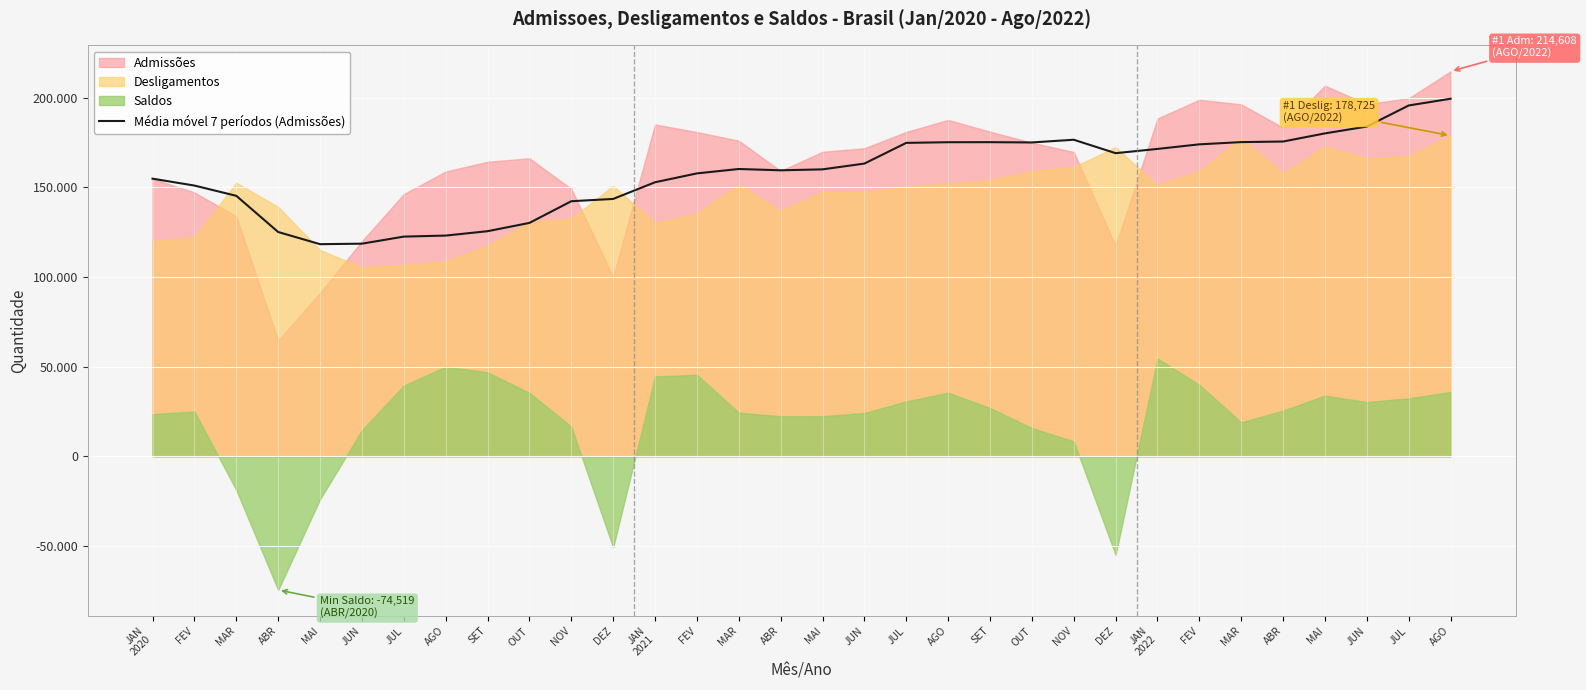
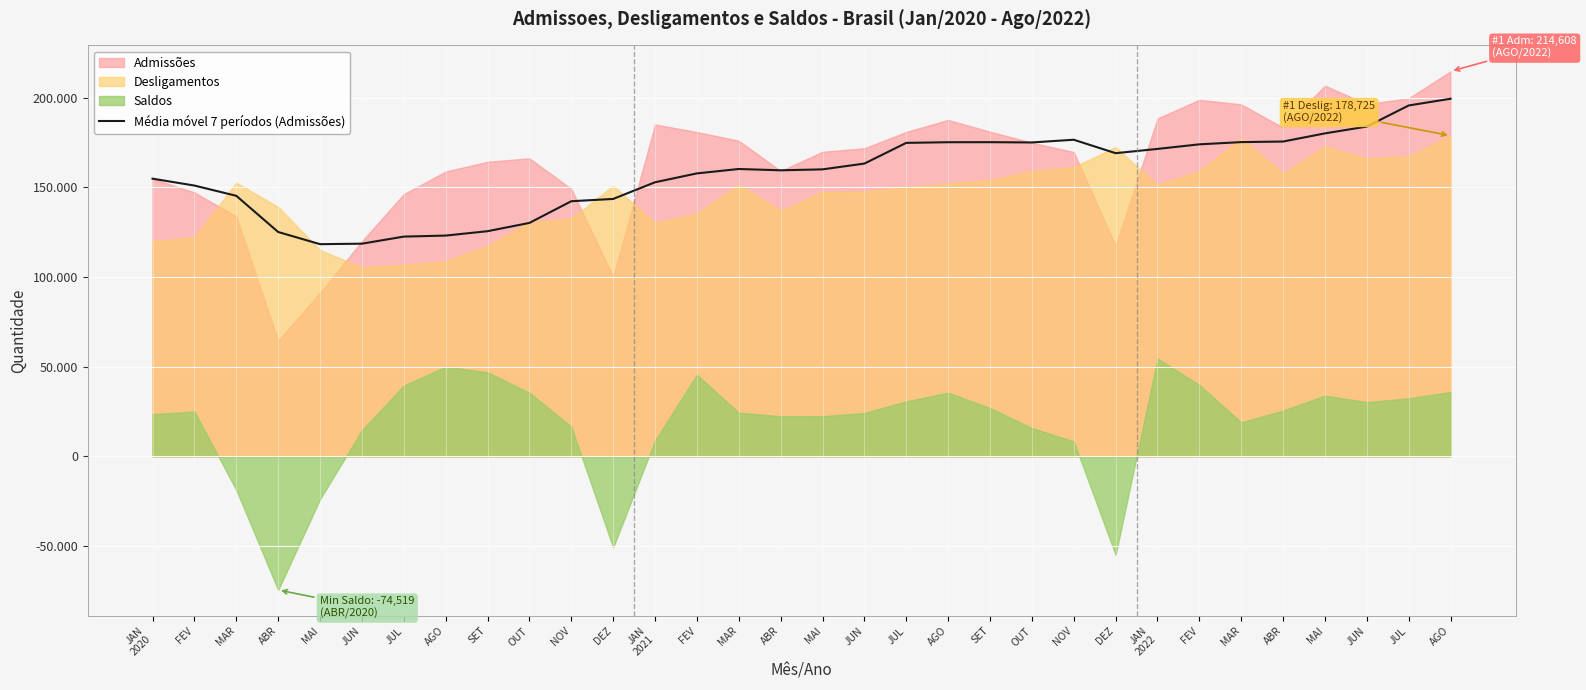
Saldos, JAN 2021: 45 -> 9
